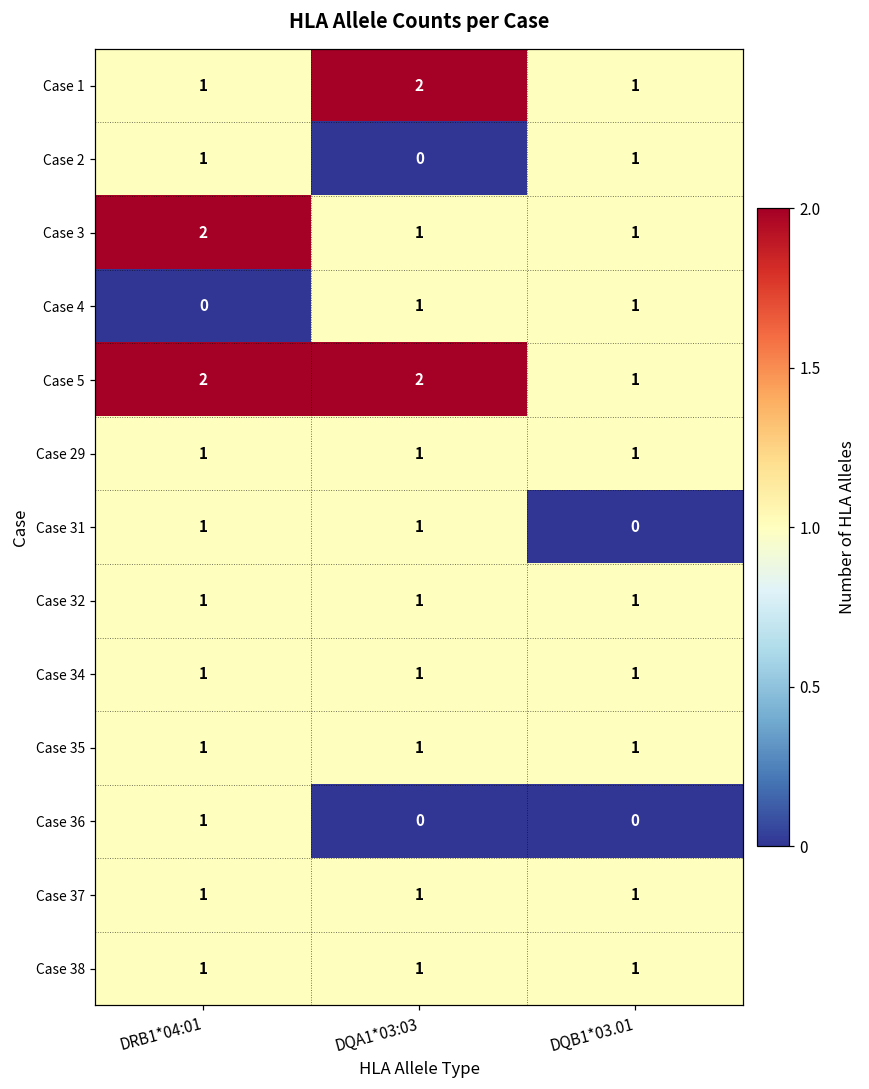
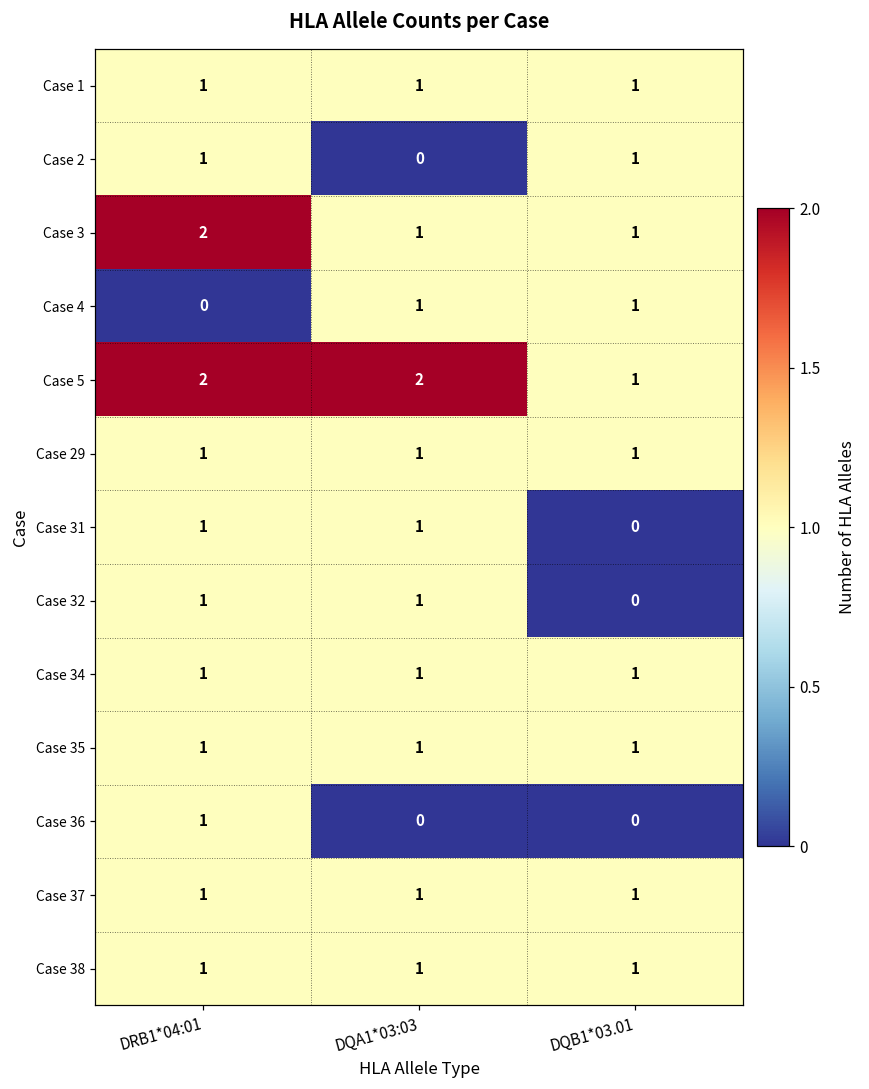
Case 1, DQA1*03:03: 2 -> 1
Case 32, DQB1*03.01: 1 -> 0
